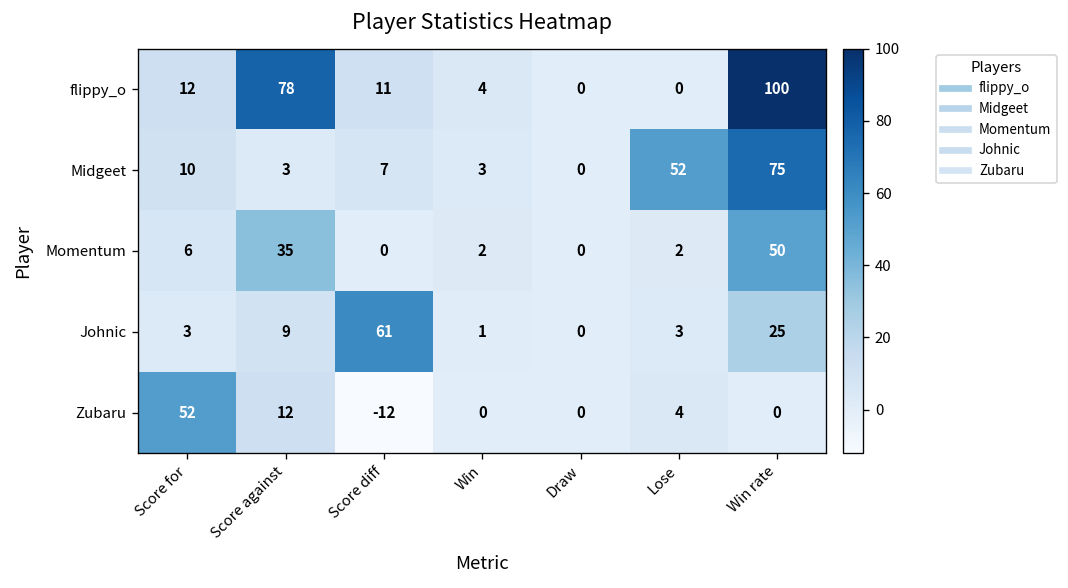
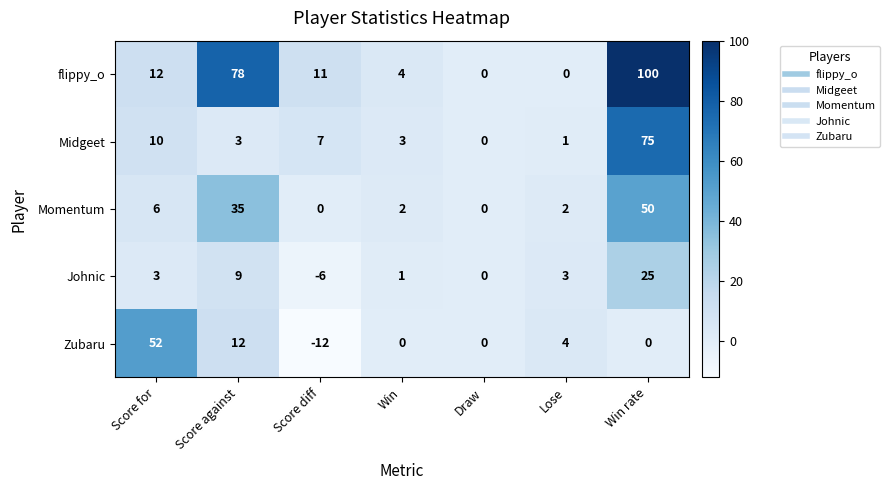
Midgeet, Lose: 52 -> 1
Johnic, Score diff: 61 -> -6
